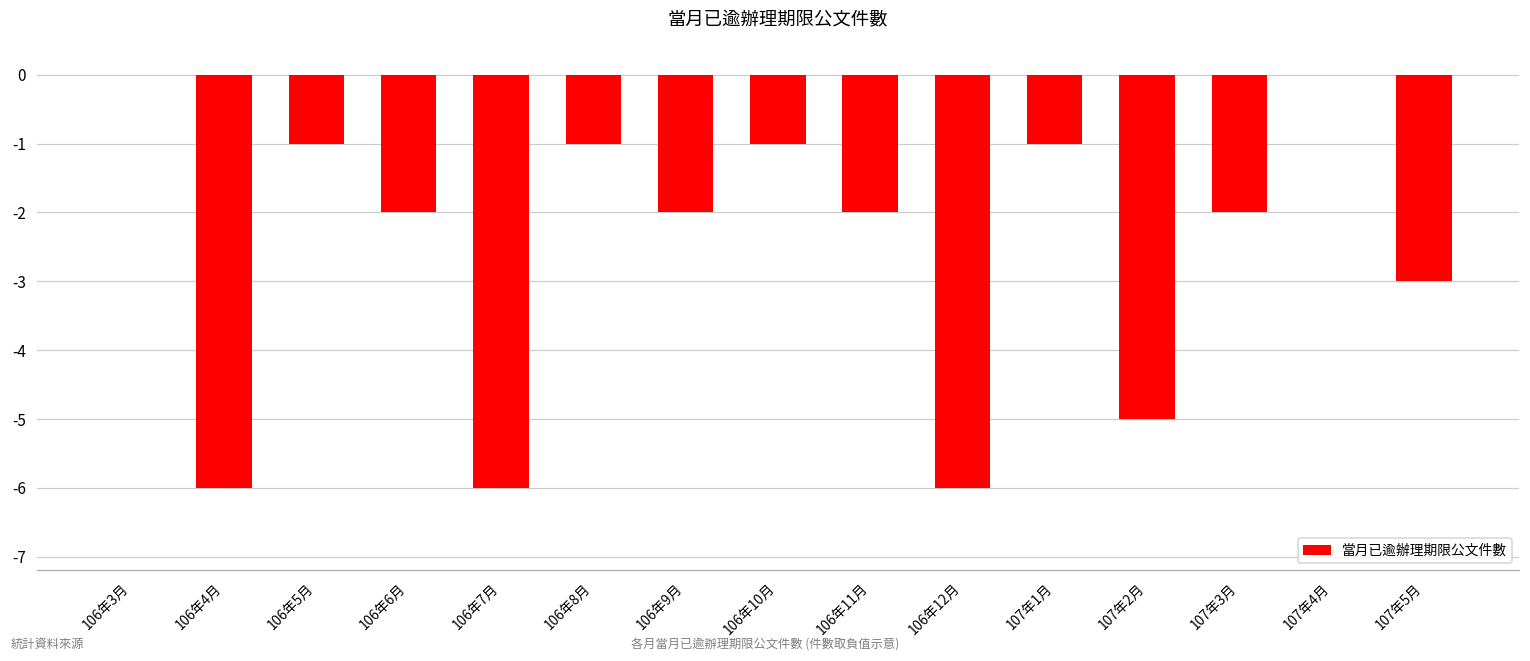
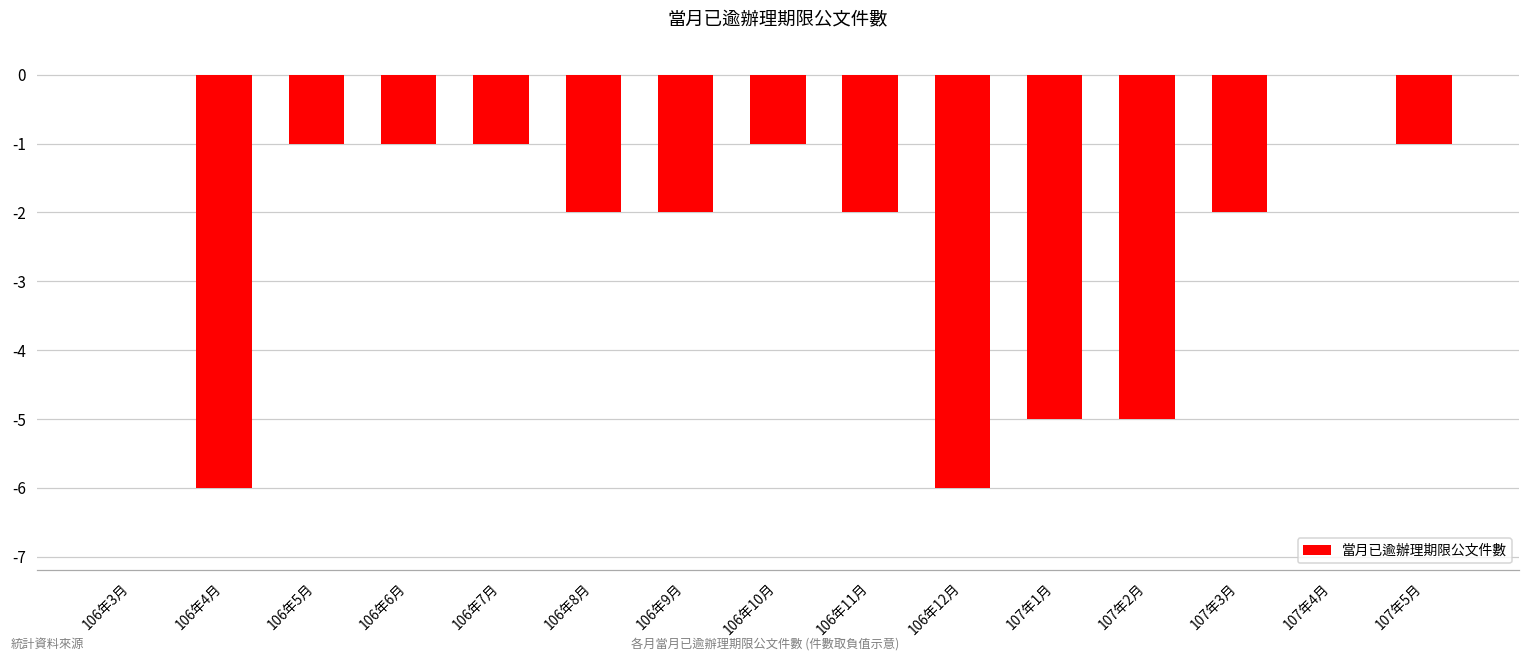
106年6月: -2.0 -> -1.0
106年7月: -6.0 -> -1.0
106年8月: -1.0 -> -2.0
107年1月: -1.0 -> -5.0
107年5月: -3.0 -> -1.0
